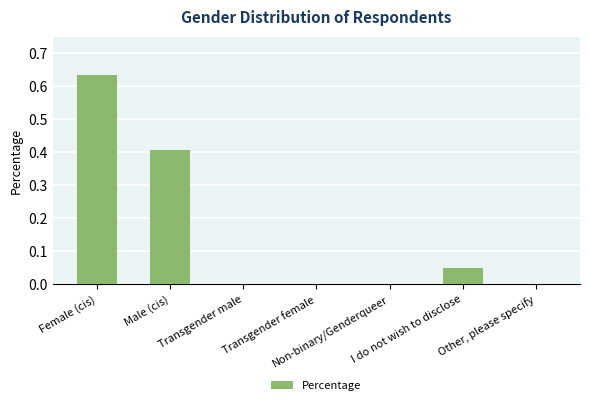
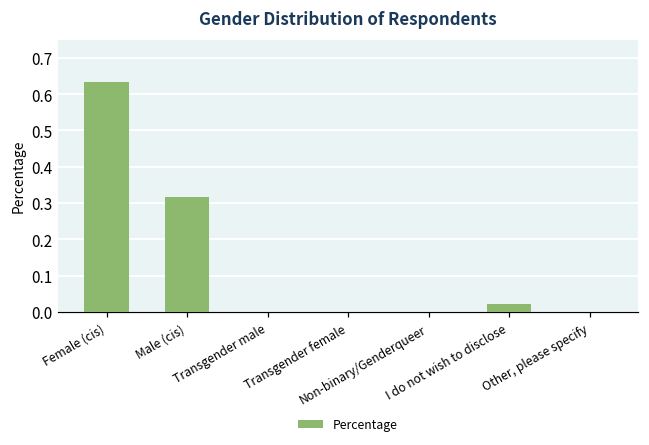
Male (cis): 0.41 -> 0.32
I do not wish to disclose: 0.05 -> 0.02
